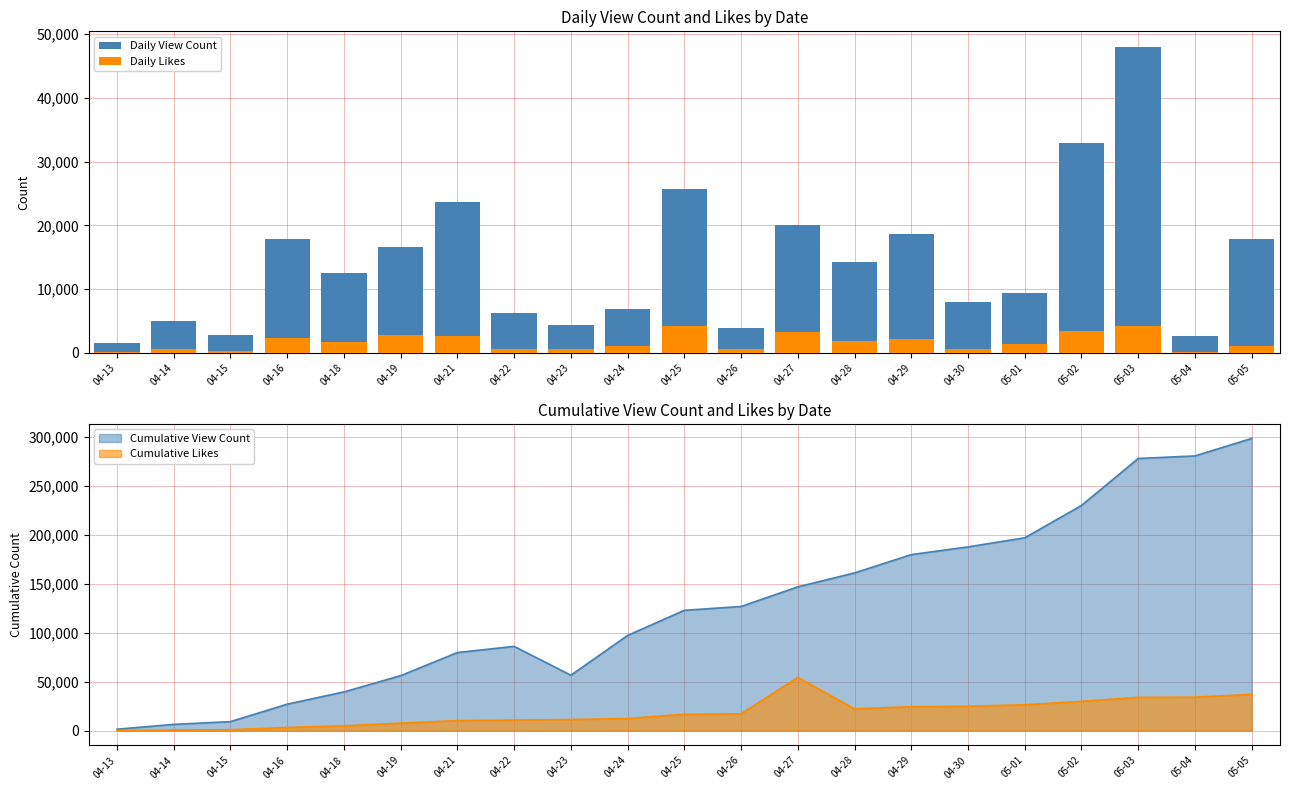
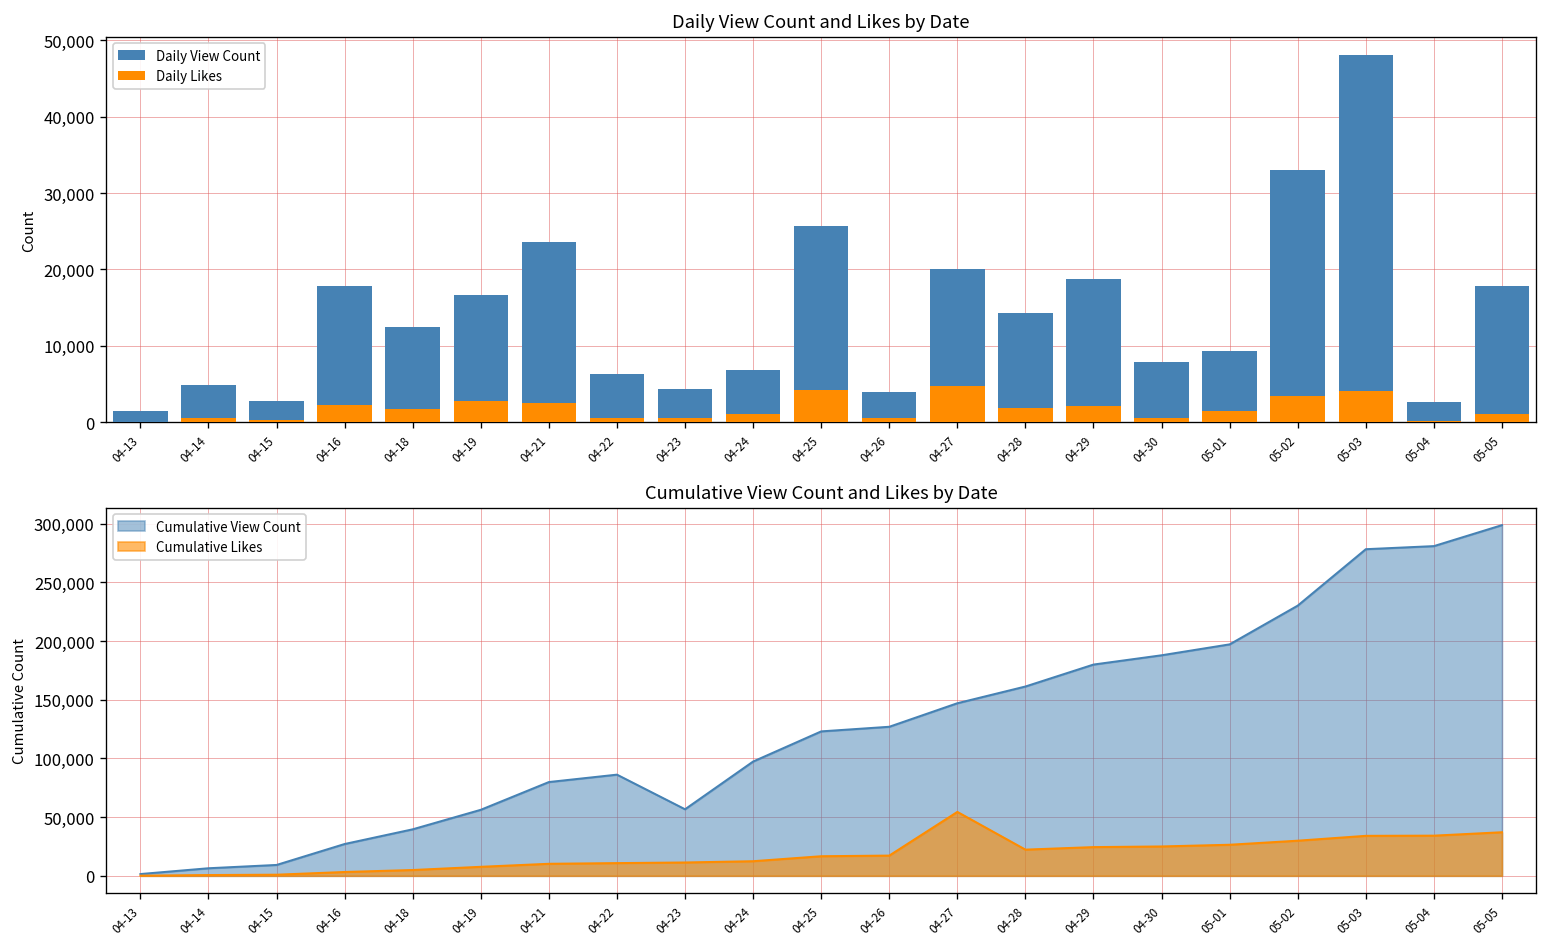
Daily View Count and Likes by Date, Daily Likes, 04-27: 3,000 -> 5,000
